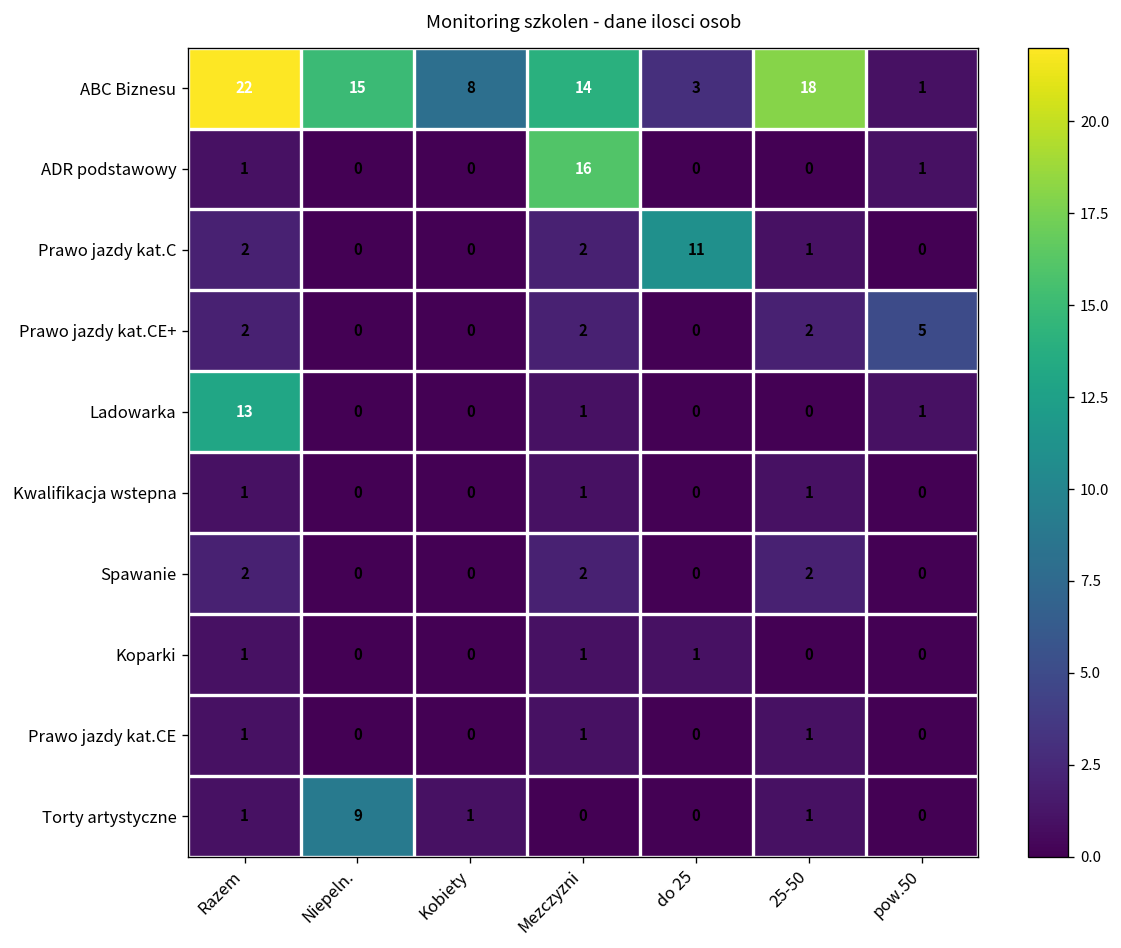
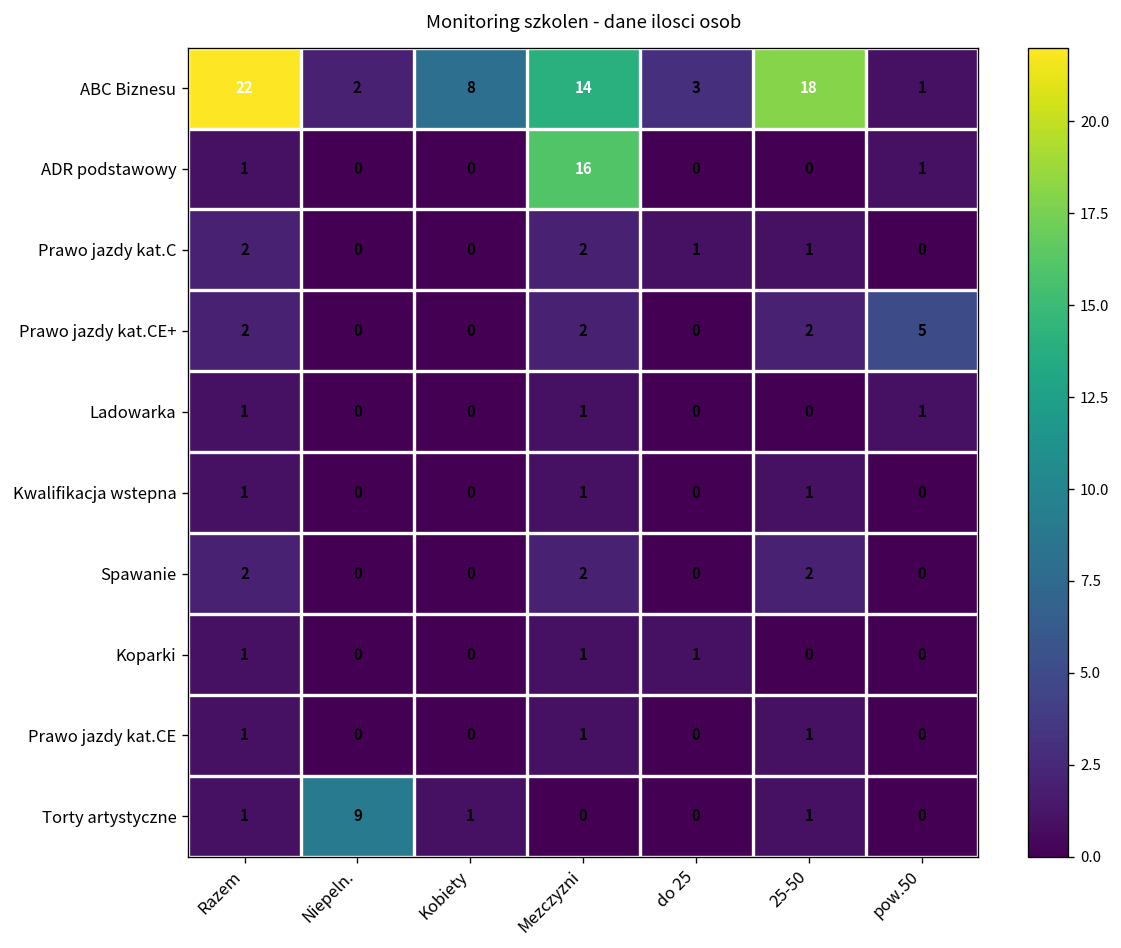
ABC Biznesu, Niepeln.: 15 -> 2
Prawo jazdy kat.C, do 25: 11 -> 1
Ladowarka, Razem: 13 -> 1
